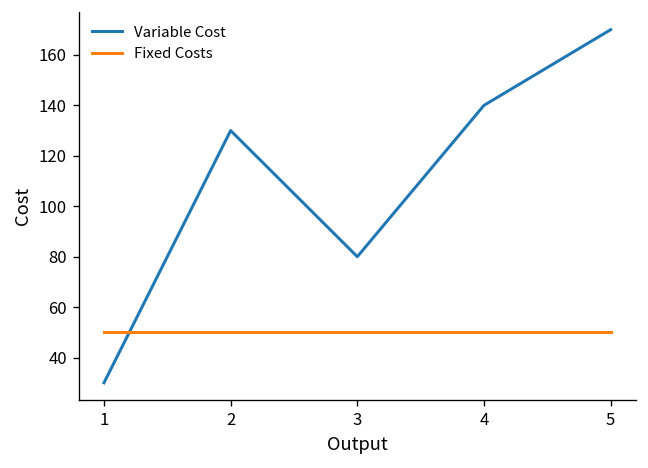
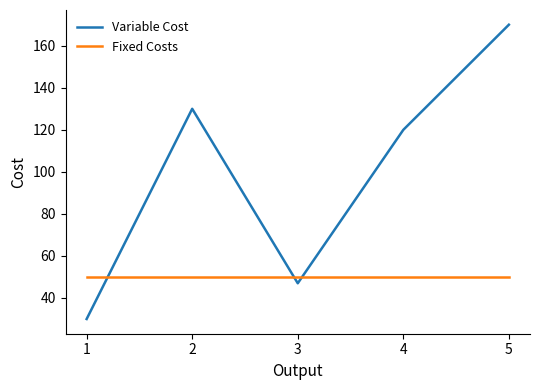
Variable Cost, 3: 80 -> 47
Variable Cost, 4: 140 -> 120
